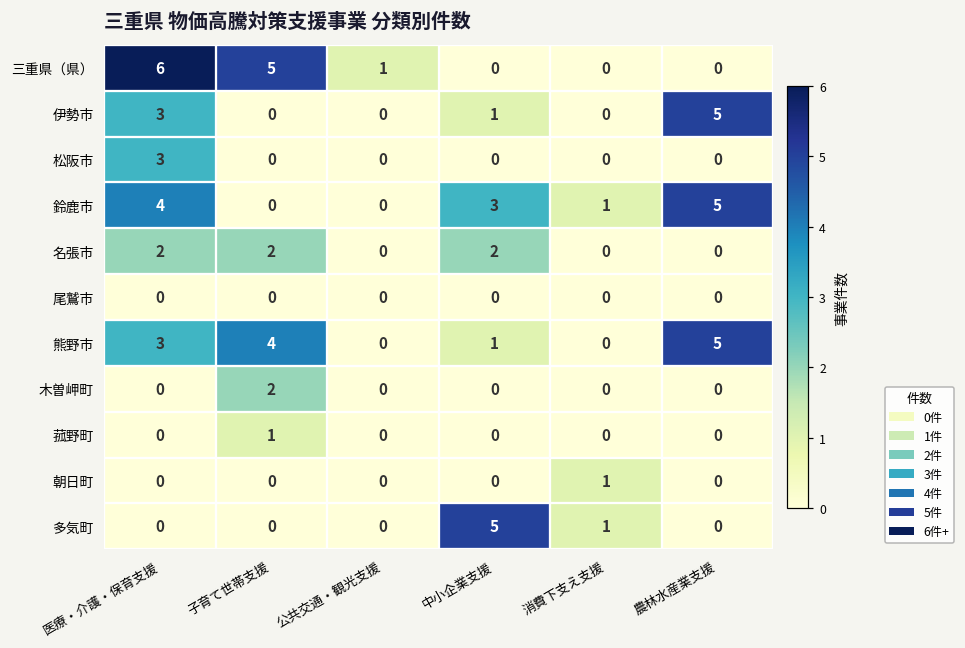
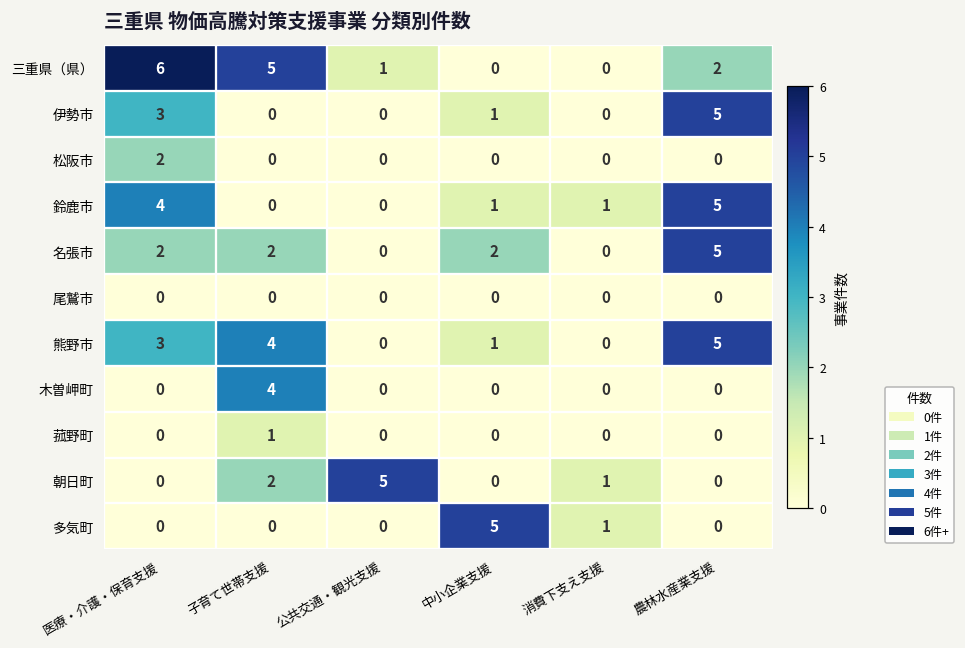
三重県（県）, 農林水産業支援: 0 -> 2
松阪市, 医療・介護・保育支援: 3 -> 2
鈴鹿市, 中小企業支援: 3 -> 1
名張市, 農林水産業支援: 0 -> 5
木曽岬町, 子育て世帯支援: 2 -> 4
朝日町, 子育て世帯支援: 0 -> 2
朝日町, 公共交通・観光支援: 0 -> 5
